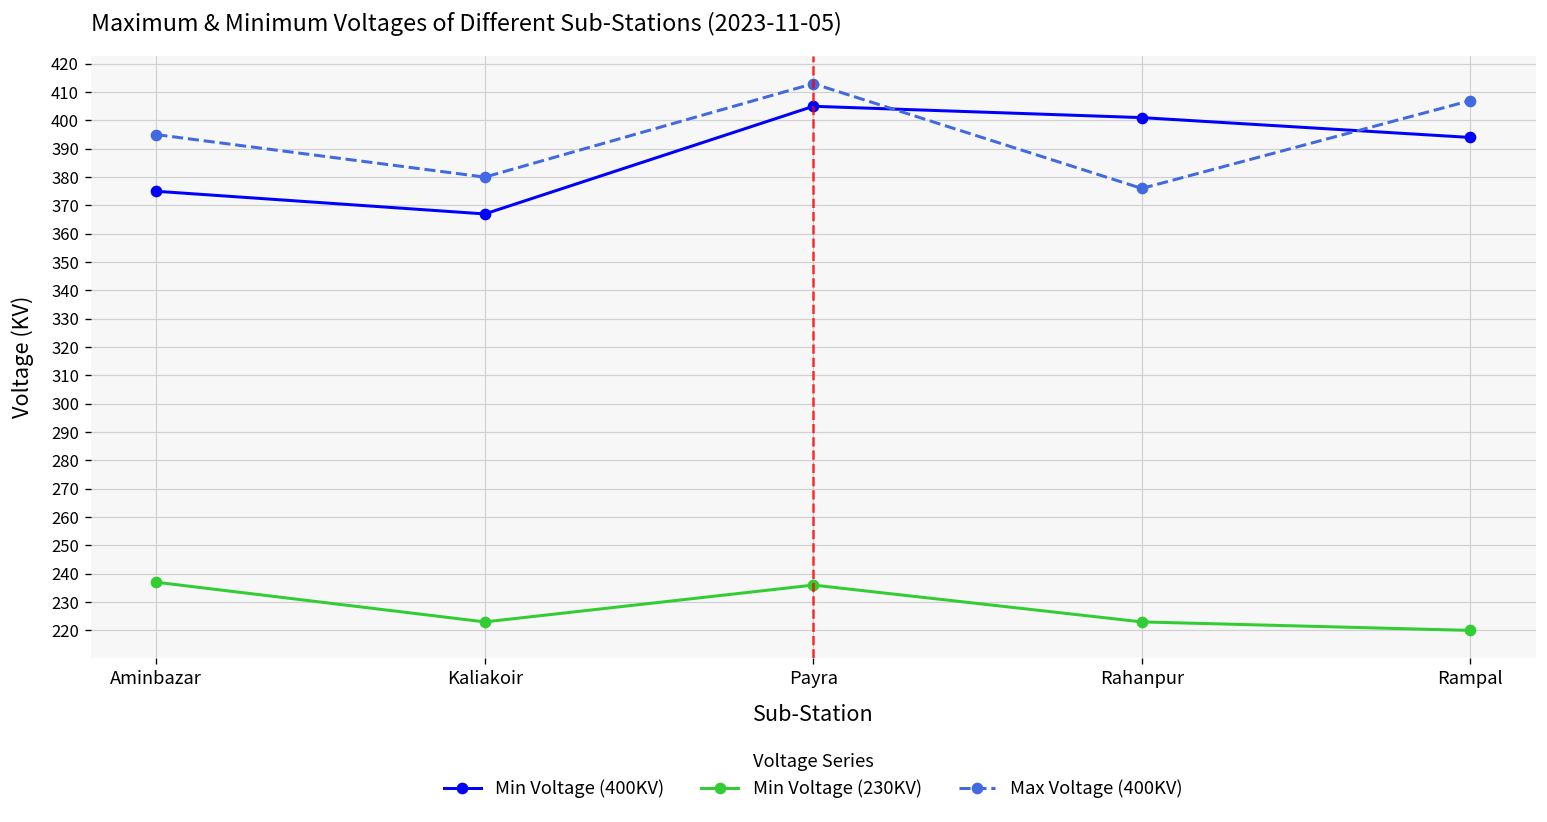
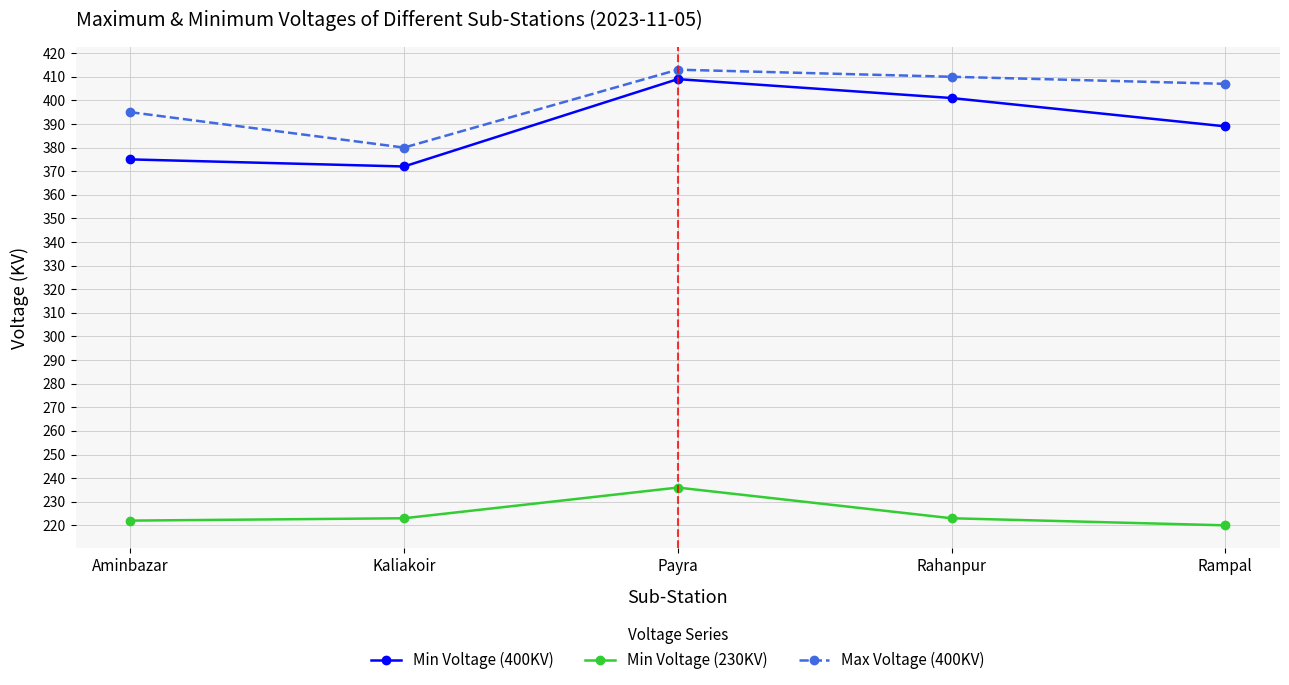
Min Voltage (230KV), Aminbazar: 237 -> 222
Min Voltage (400KV), Kaliakoir: 367 -> 372
Min Voltage (400KV), Payra: 405 -> 409
Max Voltage (400KV), Rahanpur: 376 -> 410
Min Voltage (400KV), Rampal: 394 -> 389
